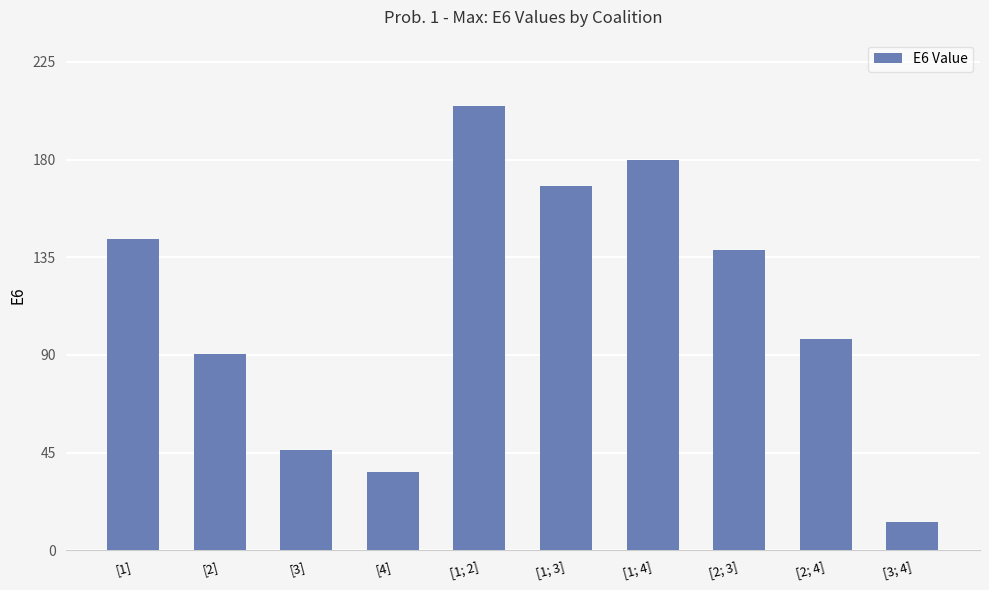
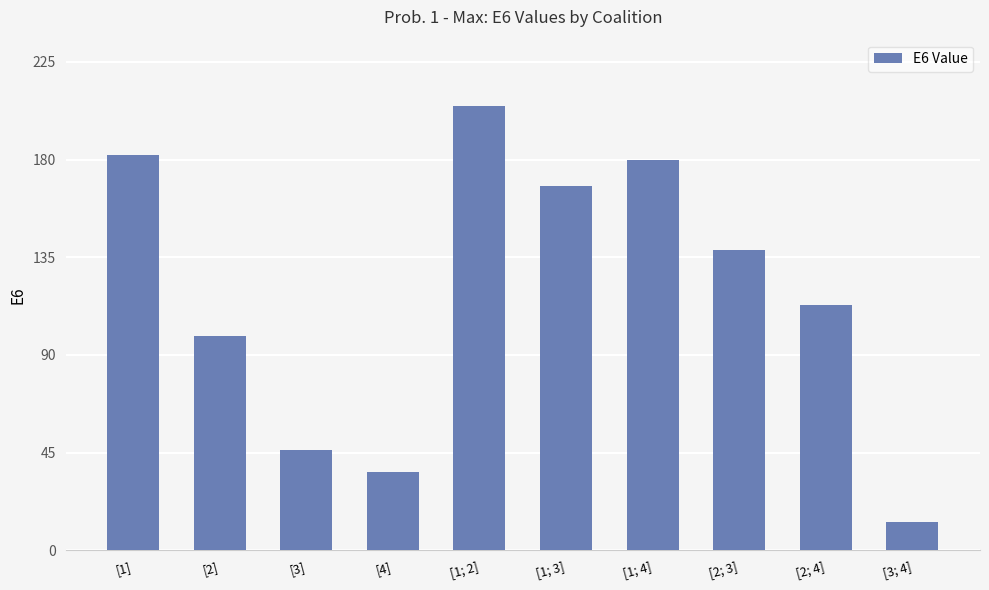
[1]: 144 -> 182
[2]: 90 -> 99
[2; 4]: 98 -> 113
